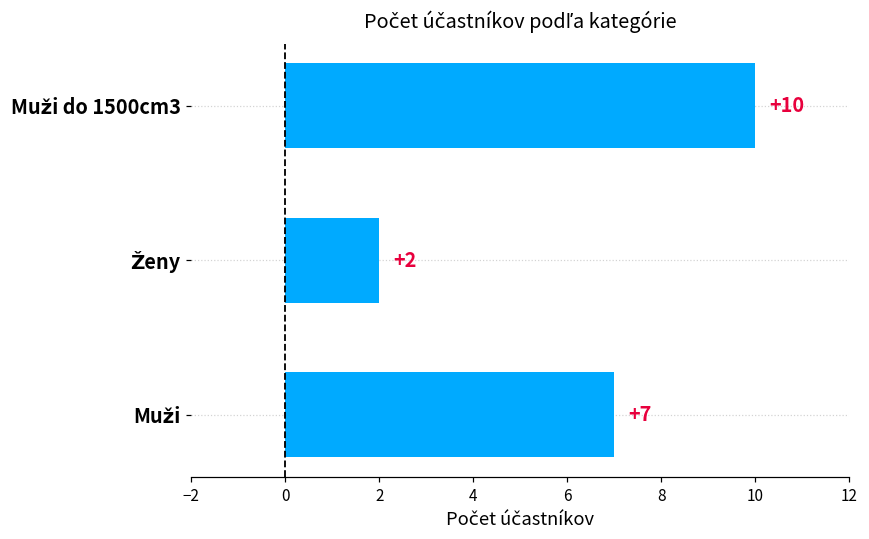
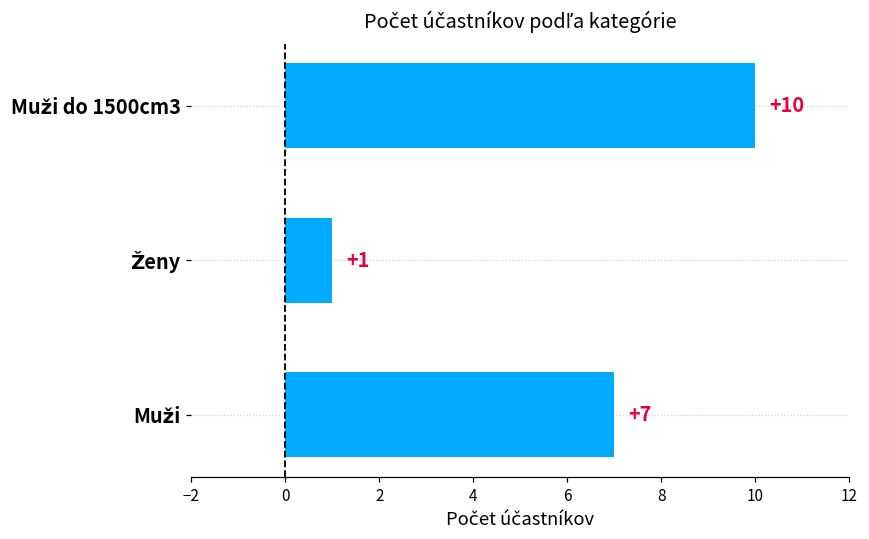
Ženy: +2 -> +1
